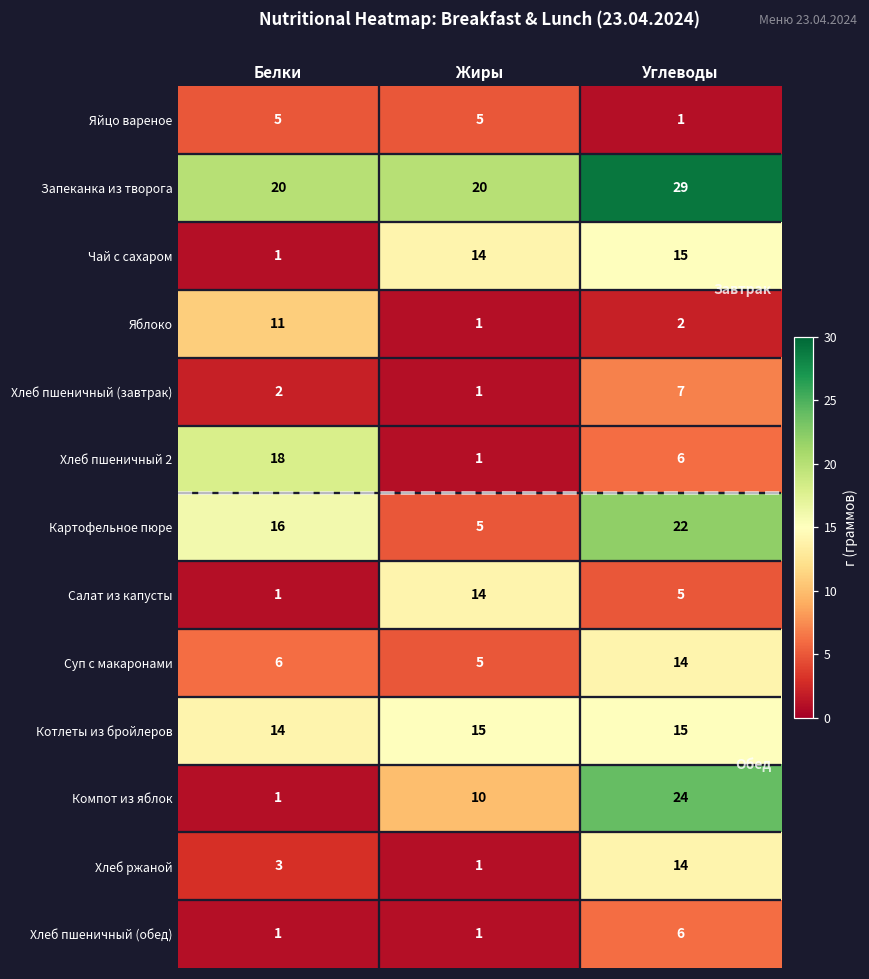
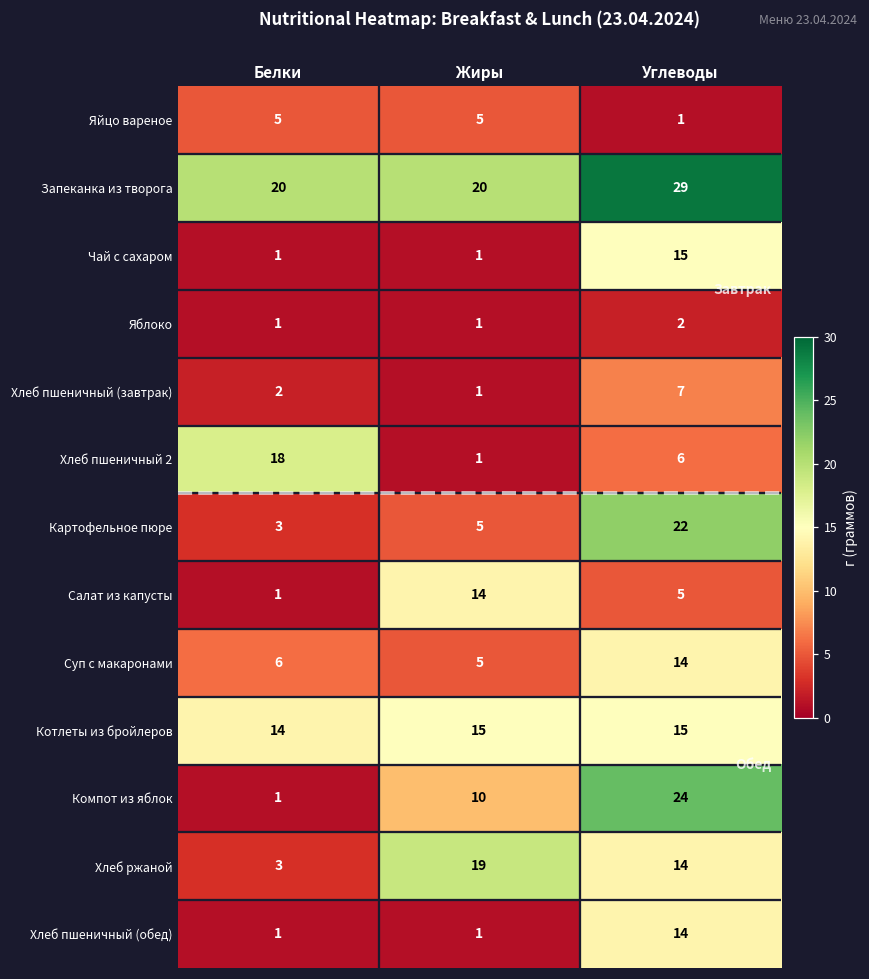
Чай с сахаром, Жиры: 14 -> 1
Яблоко, Белки: 11 -> 1
Картофельное пюре, Белки: 16 -> 3
Хлеб ржаной, Жиры: 1 -> 19
Хлеб пшеничный (обед), Углеводы: 6 -> 14
